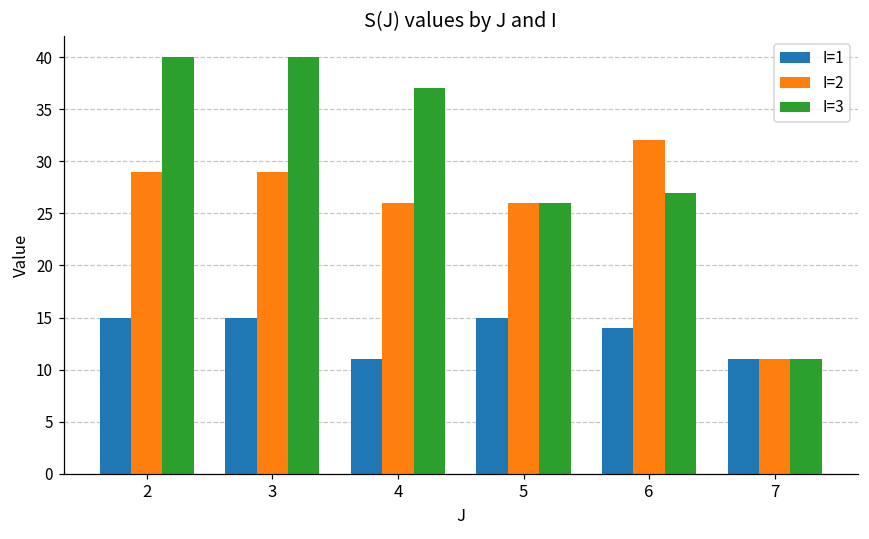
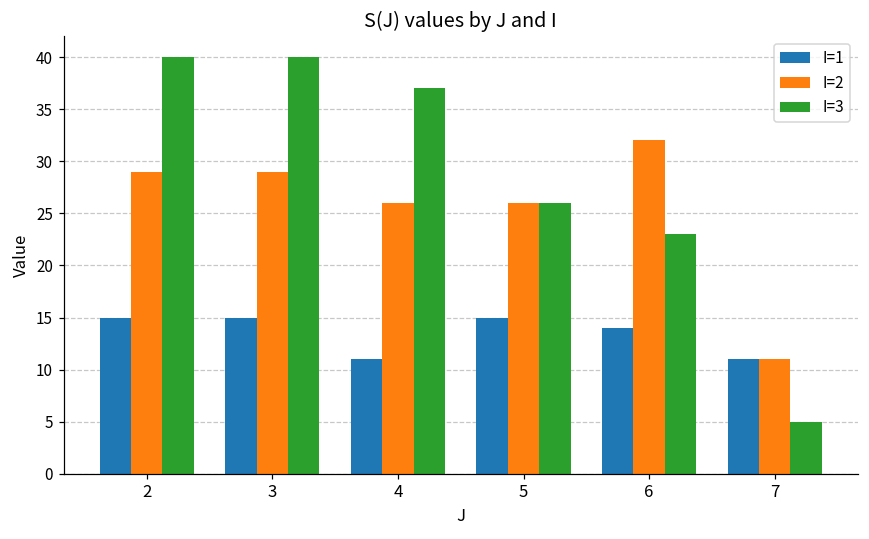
I=3, 6: 27 -> 23
I=3, 7: 11 -> 5
